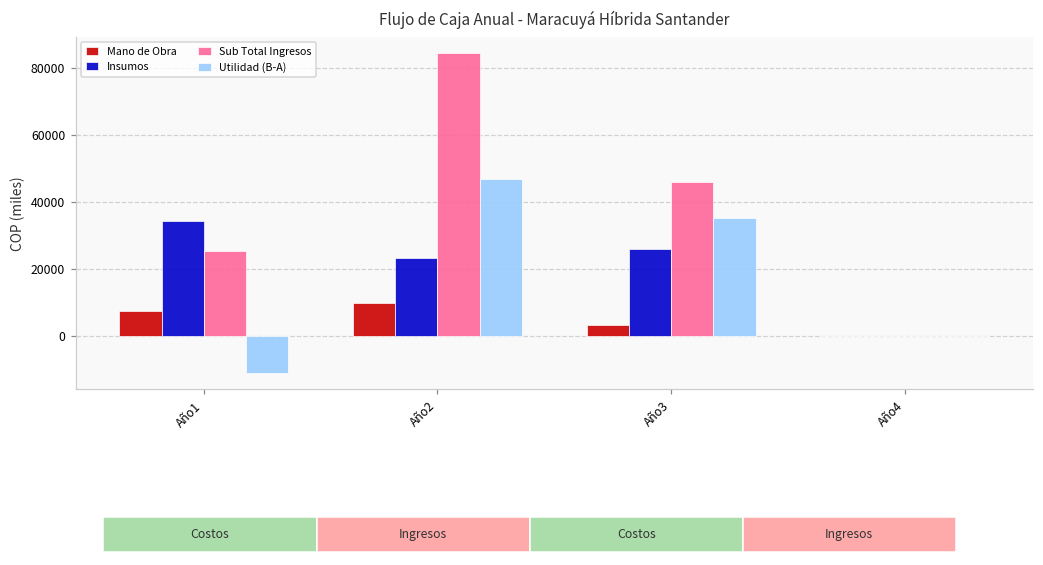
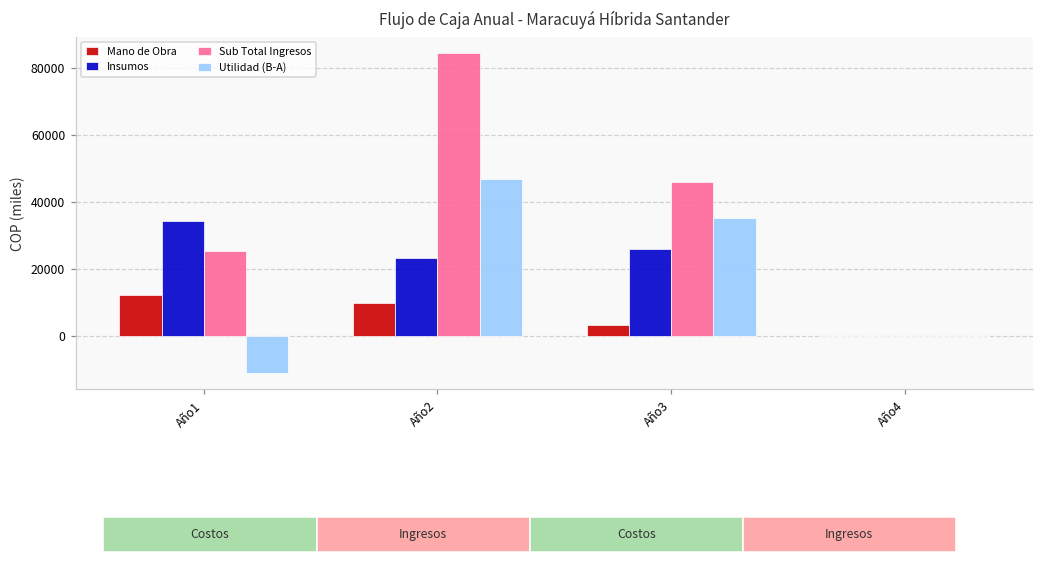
Mano de Obra, Año1: 7000 -> 12000
